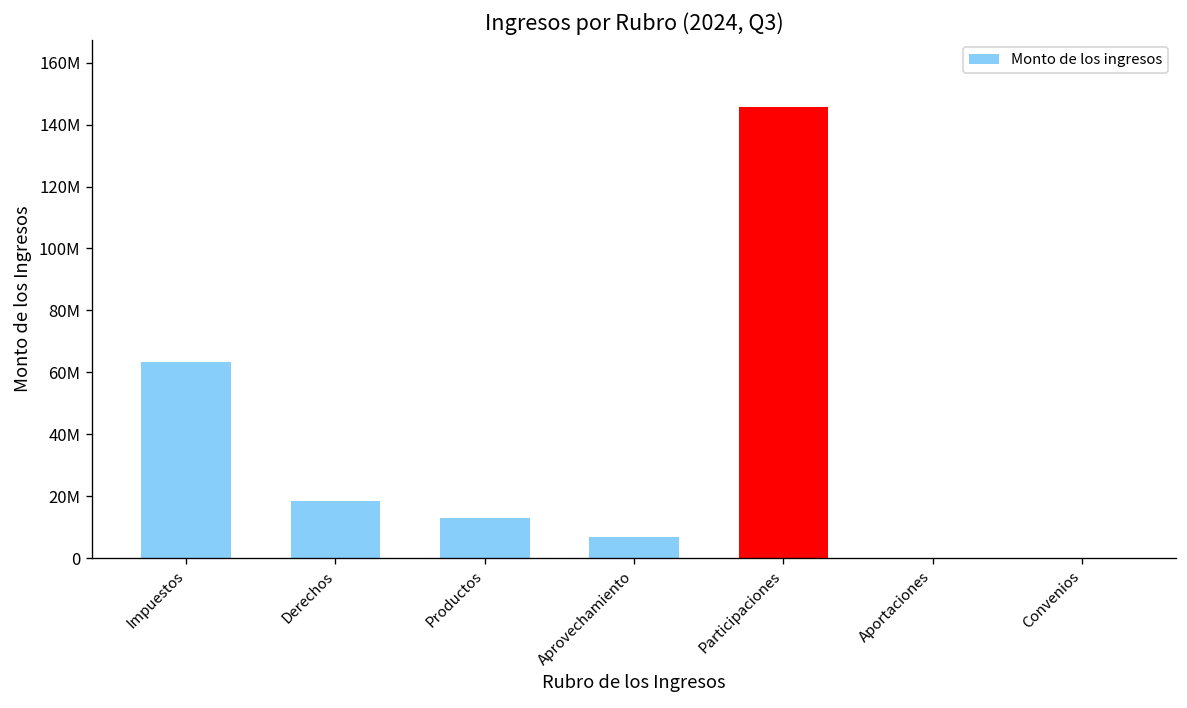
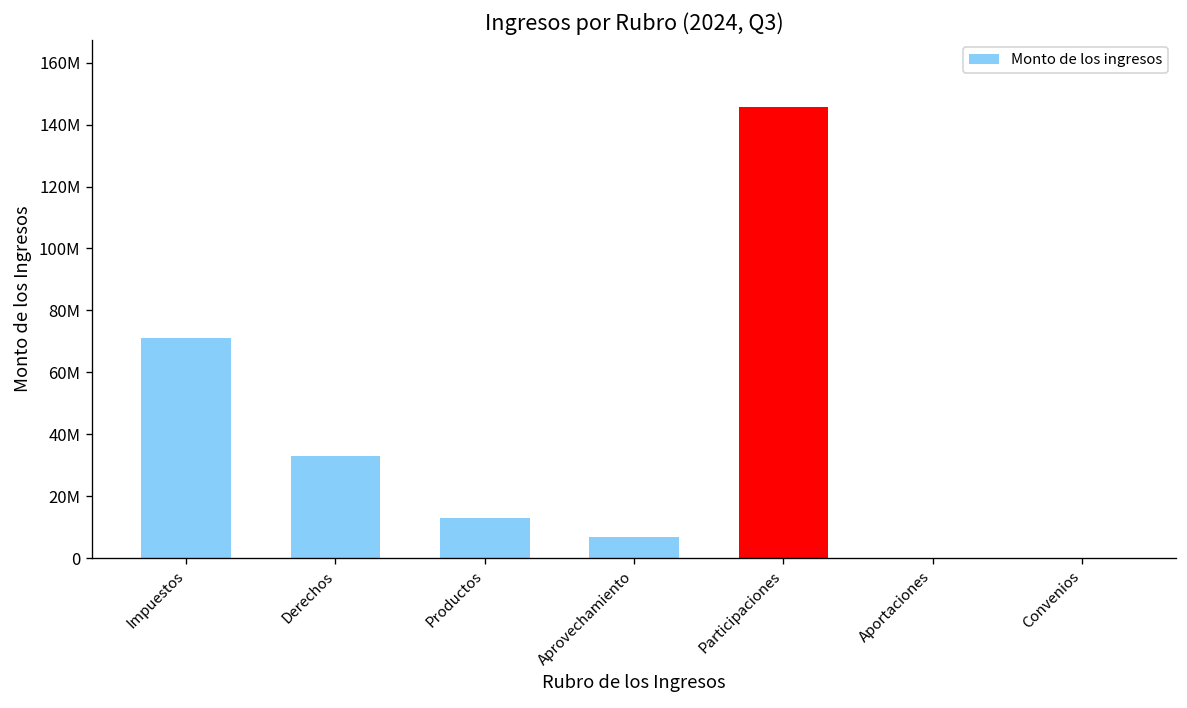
Impuestos: 63000000 -> 71000000
Derechos: 18000000 -> 33000000
